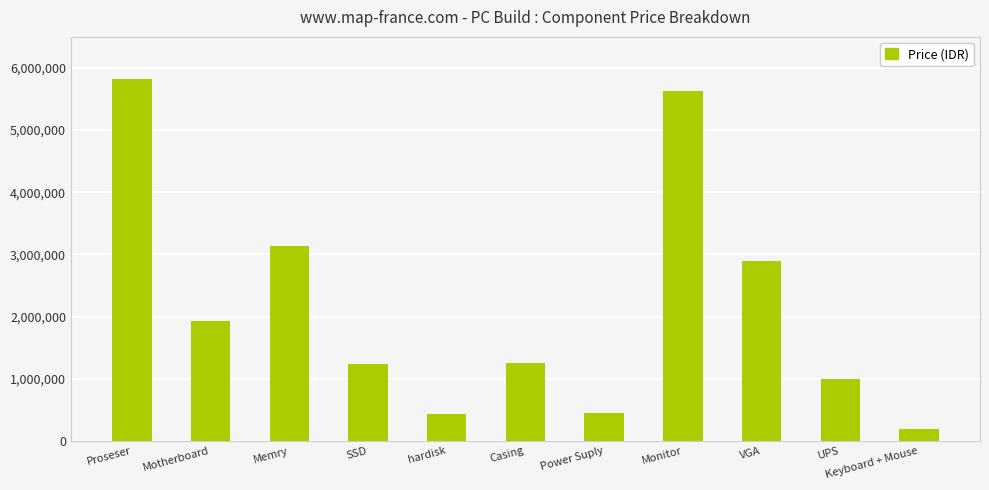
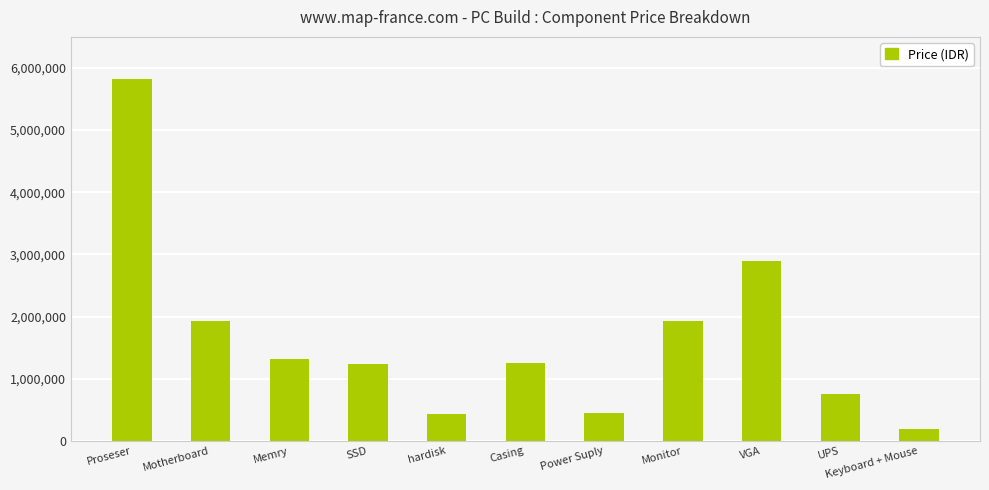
Memry: 3,100,000 -> 1,300,000
Monitor: 5,600,000 -> 1,900,000
UPS: 1,000,000 -> 800,000
